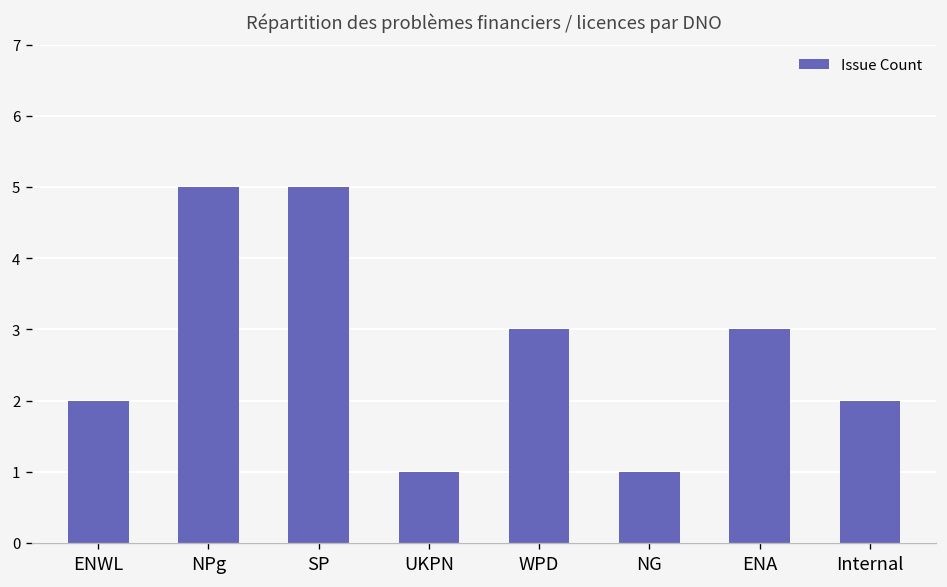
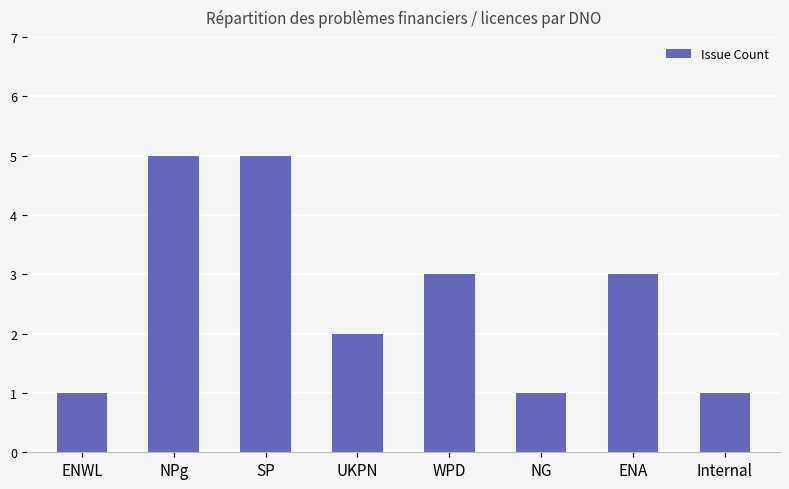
ENWL: 2 -> 1
UKPN: 1 -> 2
Internal: 2 -> 1
